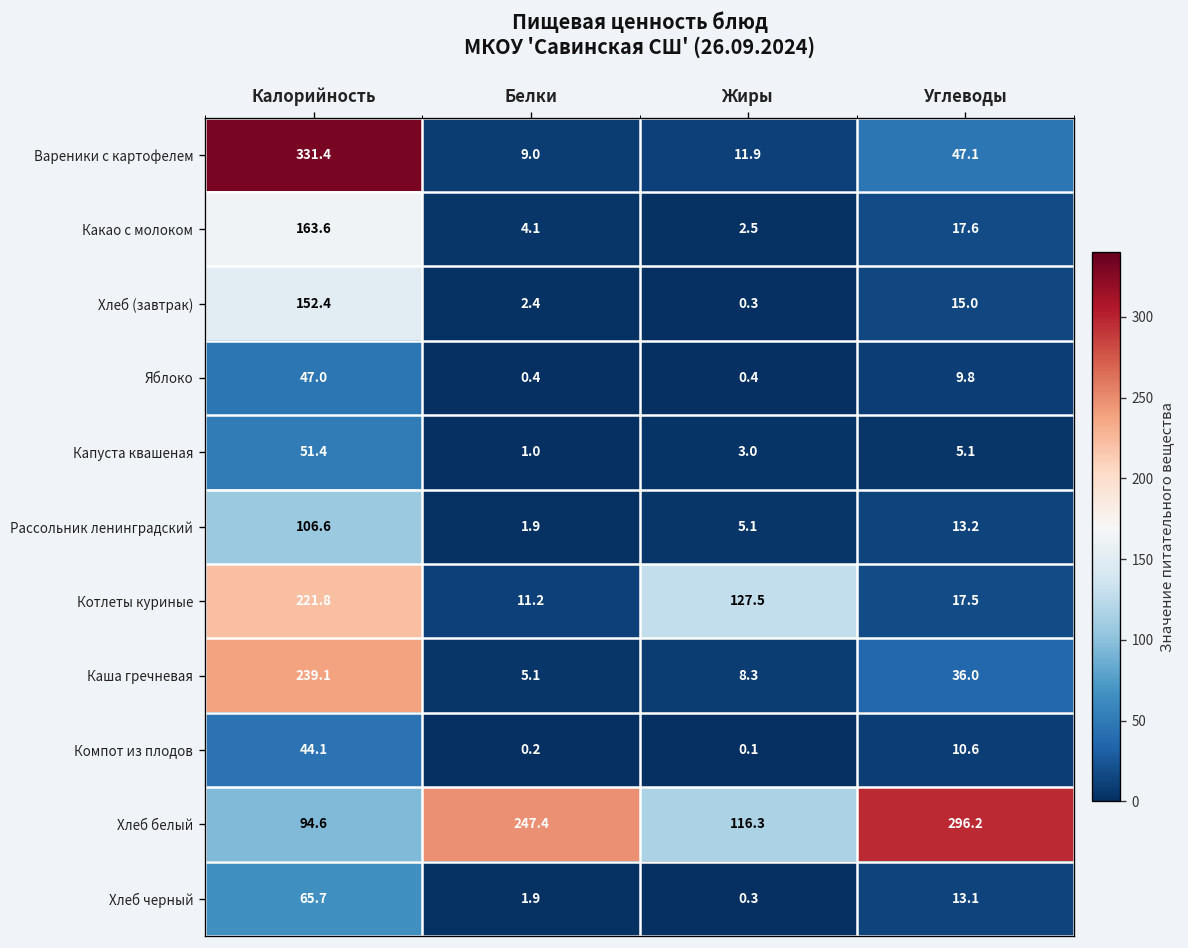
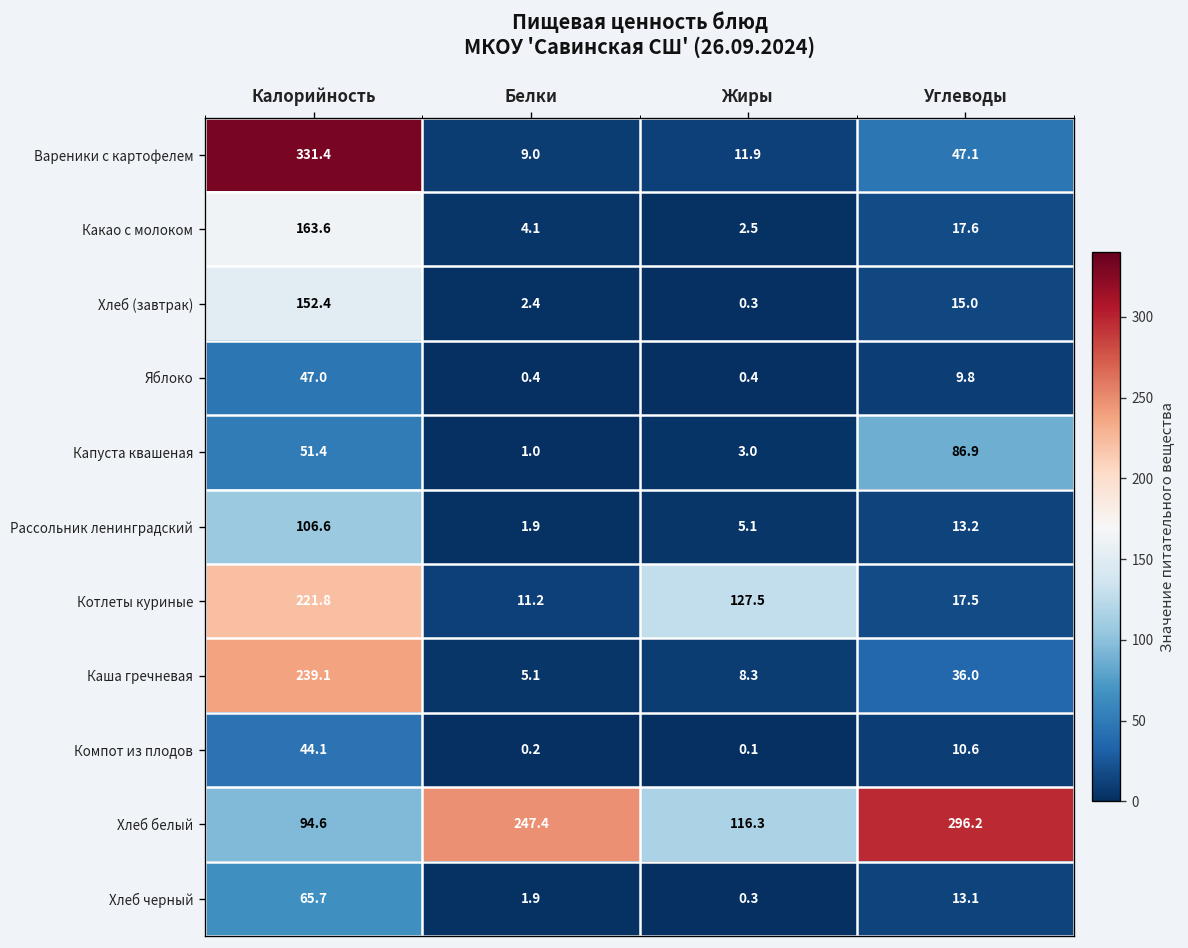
Капуста квашеная, Углеводы: 5.1 -> 86.9
